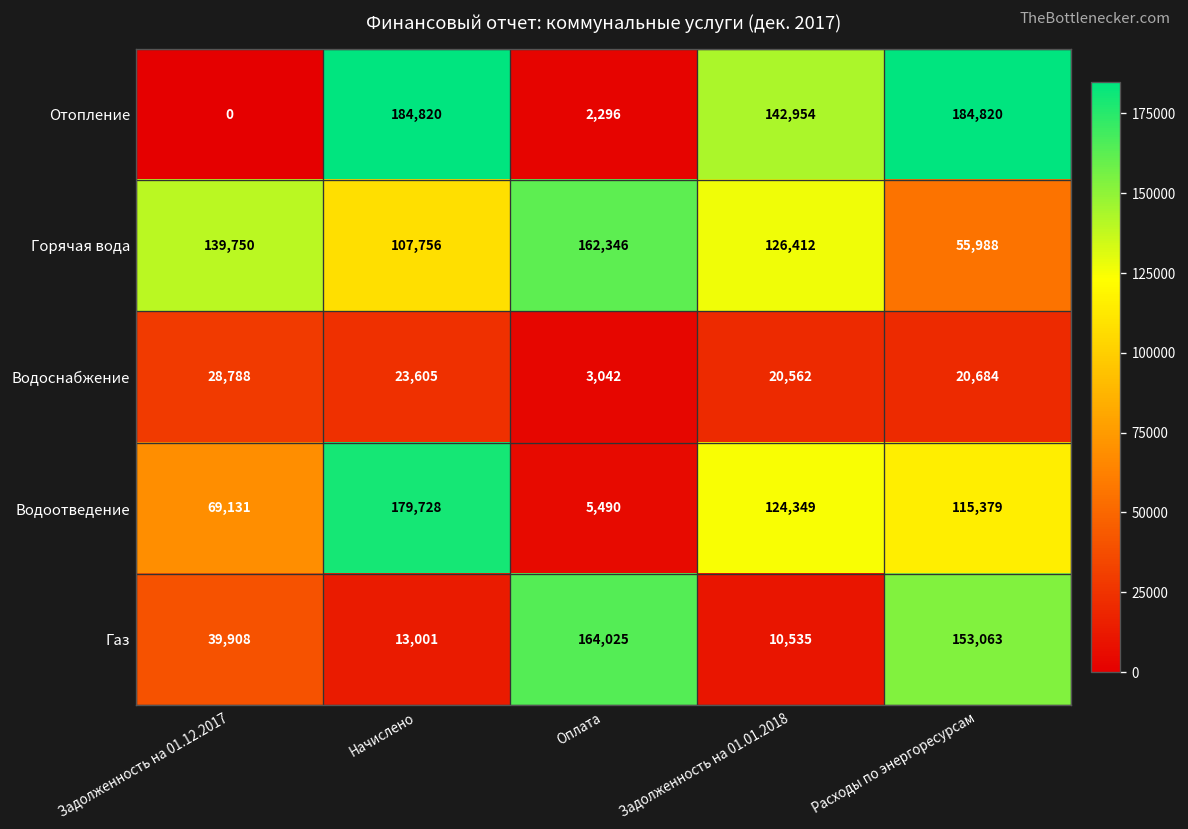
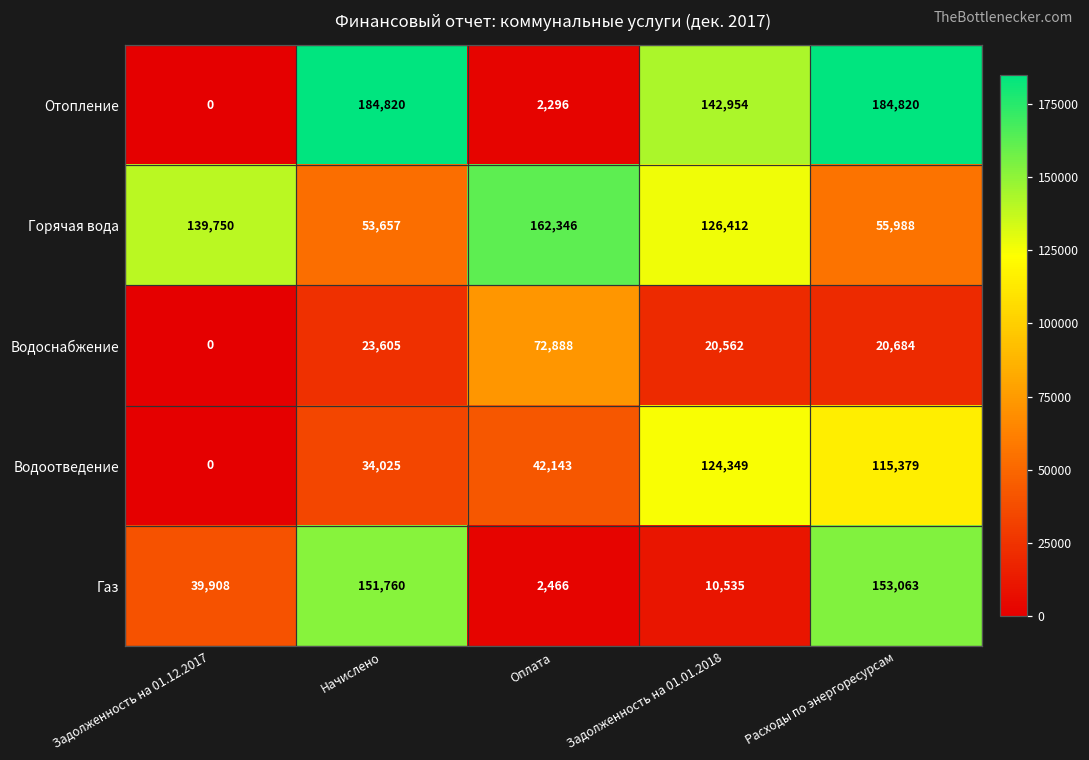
Горячая вода, Начислено: 107,756 -> 53,657
Водоснабжение, Задолженность на 01.12.2017: 28,788 -> 0
Водоснабжение, Оплата: 3,042 -> 72,888
Водоотведение, Задолженность на 01.12.2017: 69,131 -> 0
Водоотведение, Начислено: 179,728 -> 34,025
Водоотведение, Оплата: 5,490 -> 42,143
Газ, Начислено: 13,001 -> 151,760
Газ, Оплата: 164,025 -> 2,466
